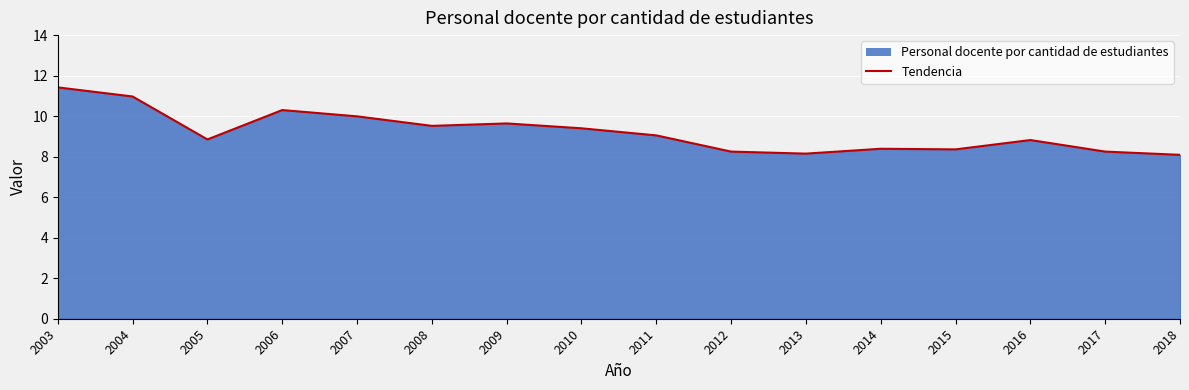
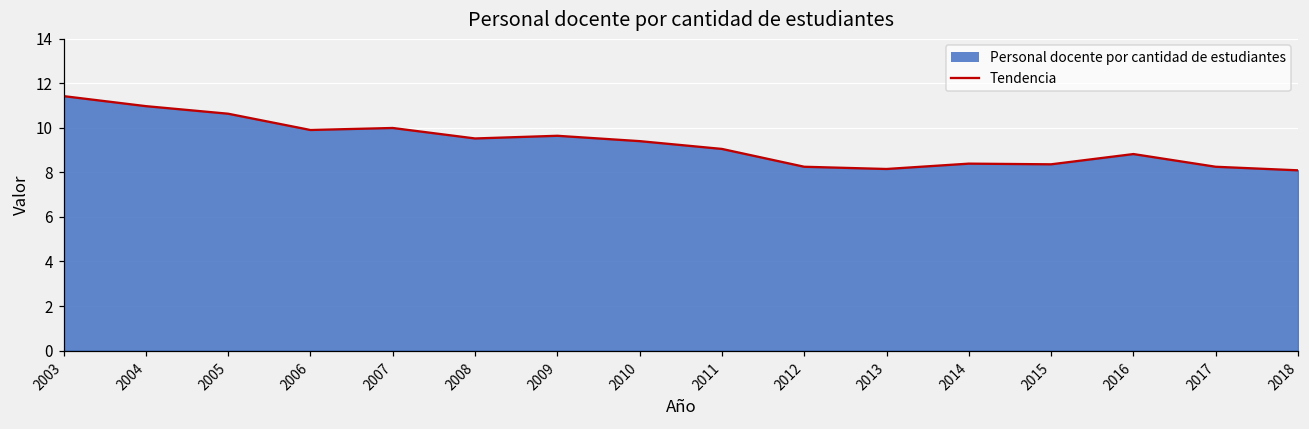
2005: 8.9 -> 10.6
2006: 10.3 -> 9.9
